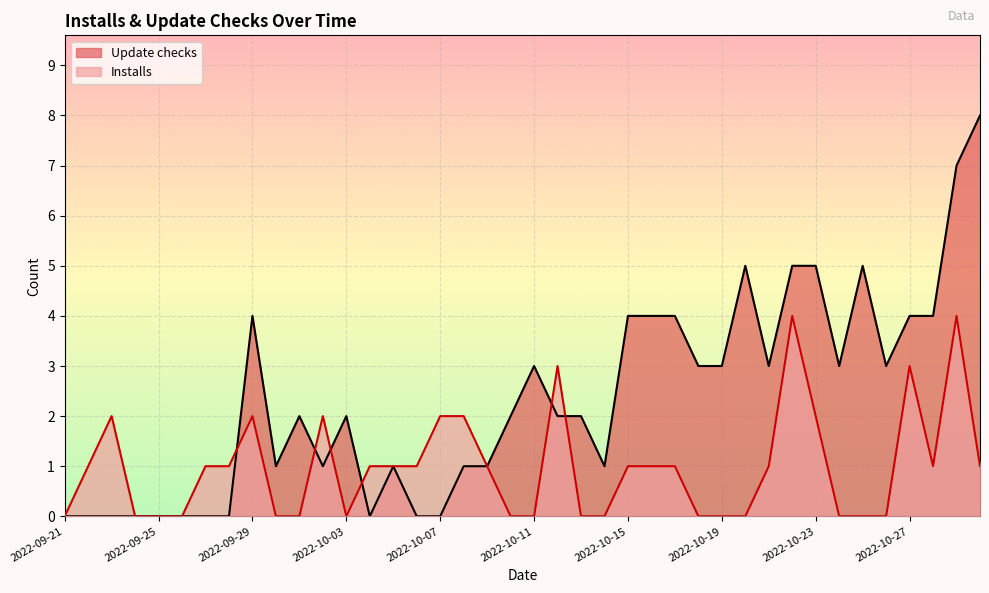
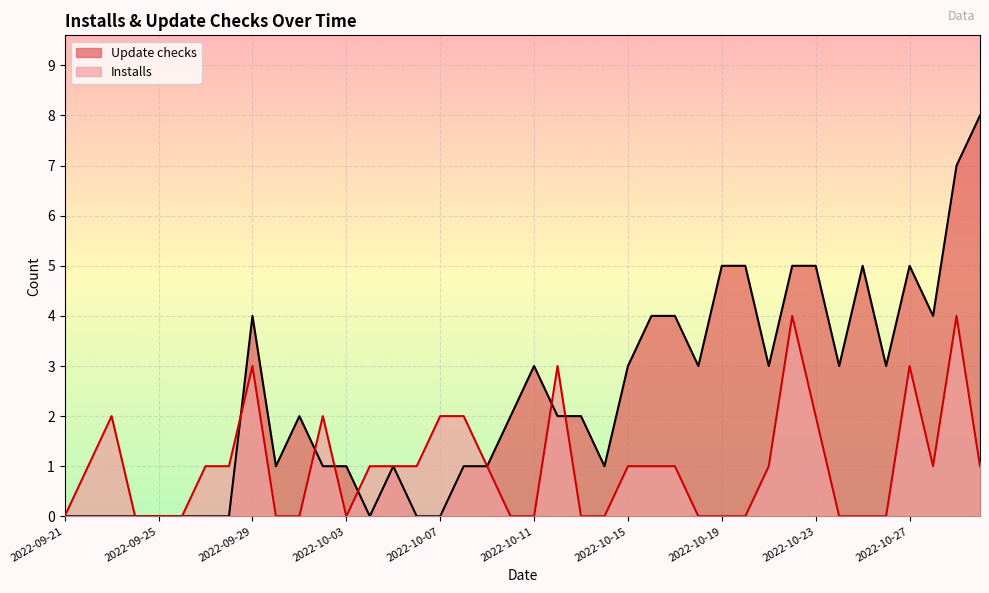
Installs, 2022-09-29: 2 -> 3
Update checks, 2022-10-03: 2 -> 1
Update checks, 2022-10-15: 4 -> 3
Update checks, 2022-10-19: 3 -> 5
Update checks, 2022-10-27: 4 -> 5
